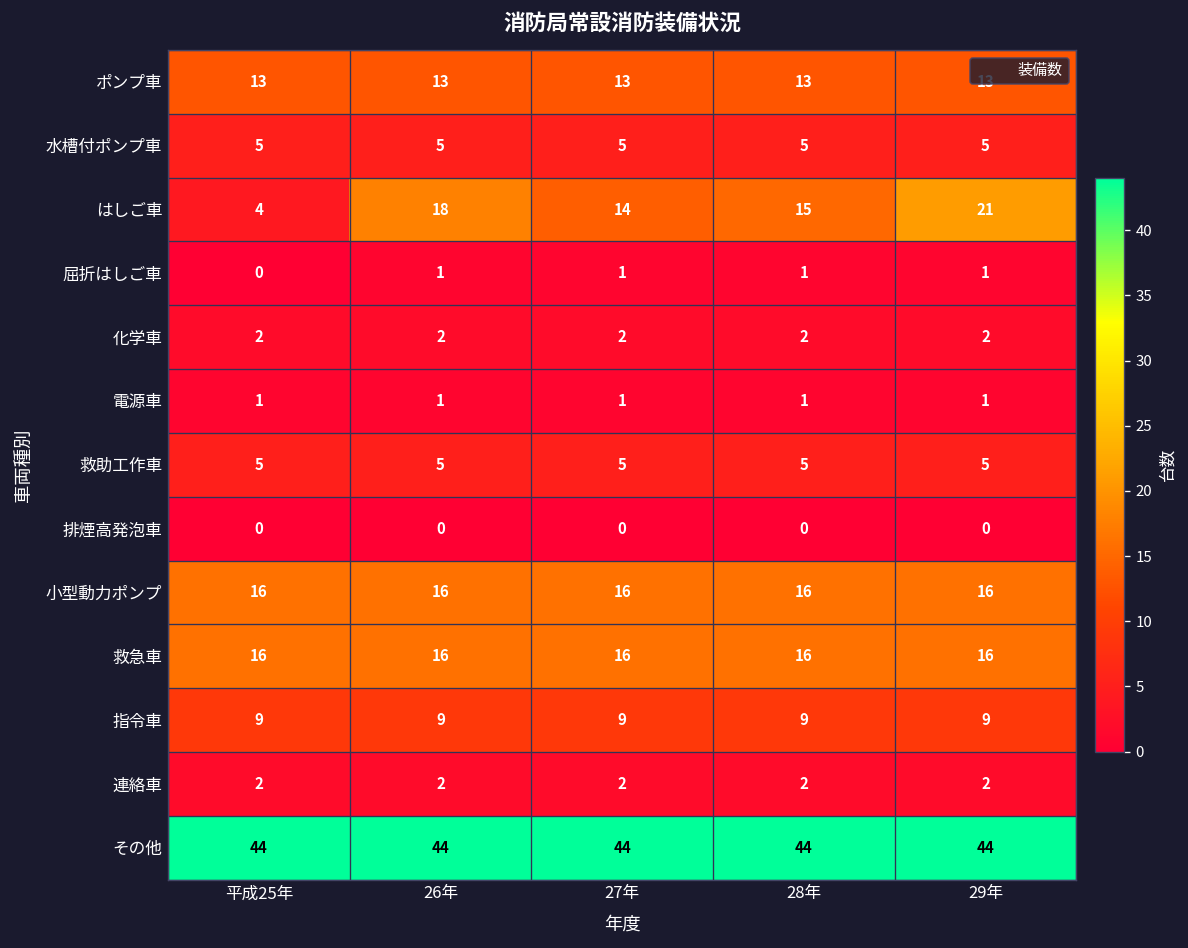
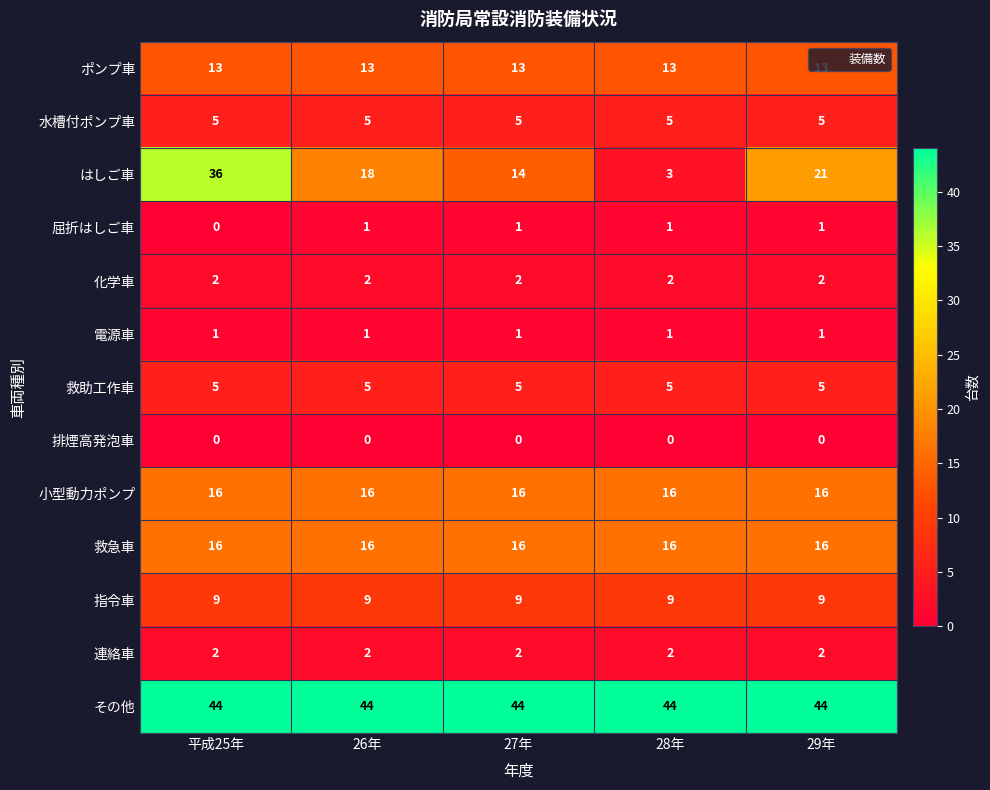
はしご車, 平成25年: 4 -> 36
はしご車, 28年: 15 -> 3
